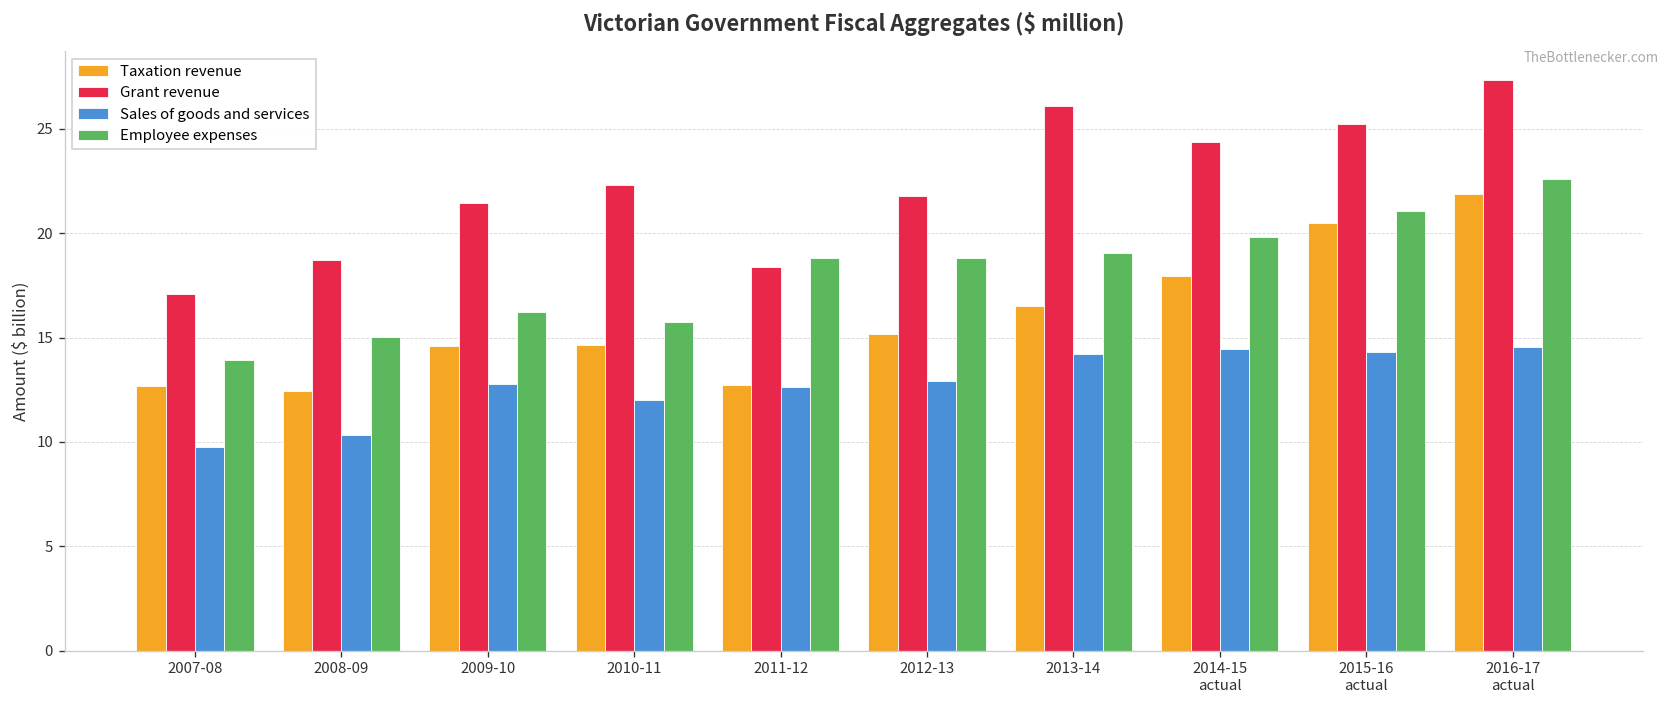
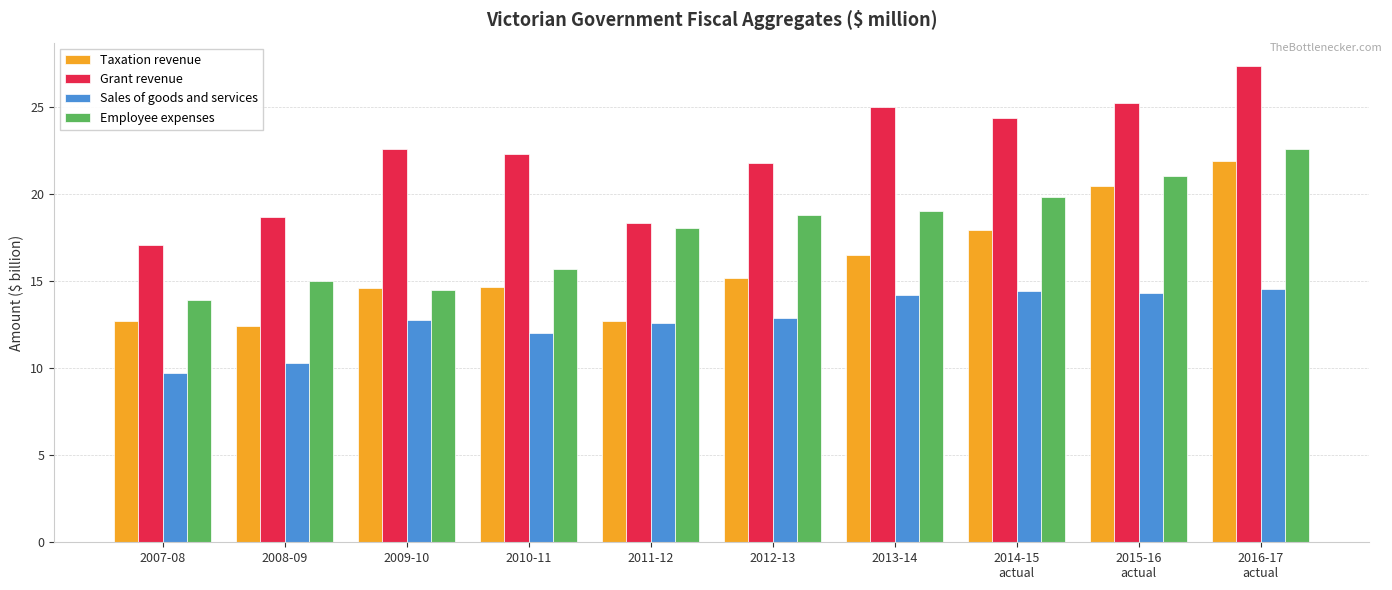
Grant revenue, 2009-10: 21.5 -> 22.6
Employee expenses, 2009-10: 16.2 -> 14.5
Employee expenses, 2011-12: 18.8 -> 18.1
Grant revenue, 2013-14: 26.1 -> 25.0
